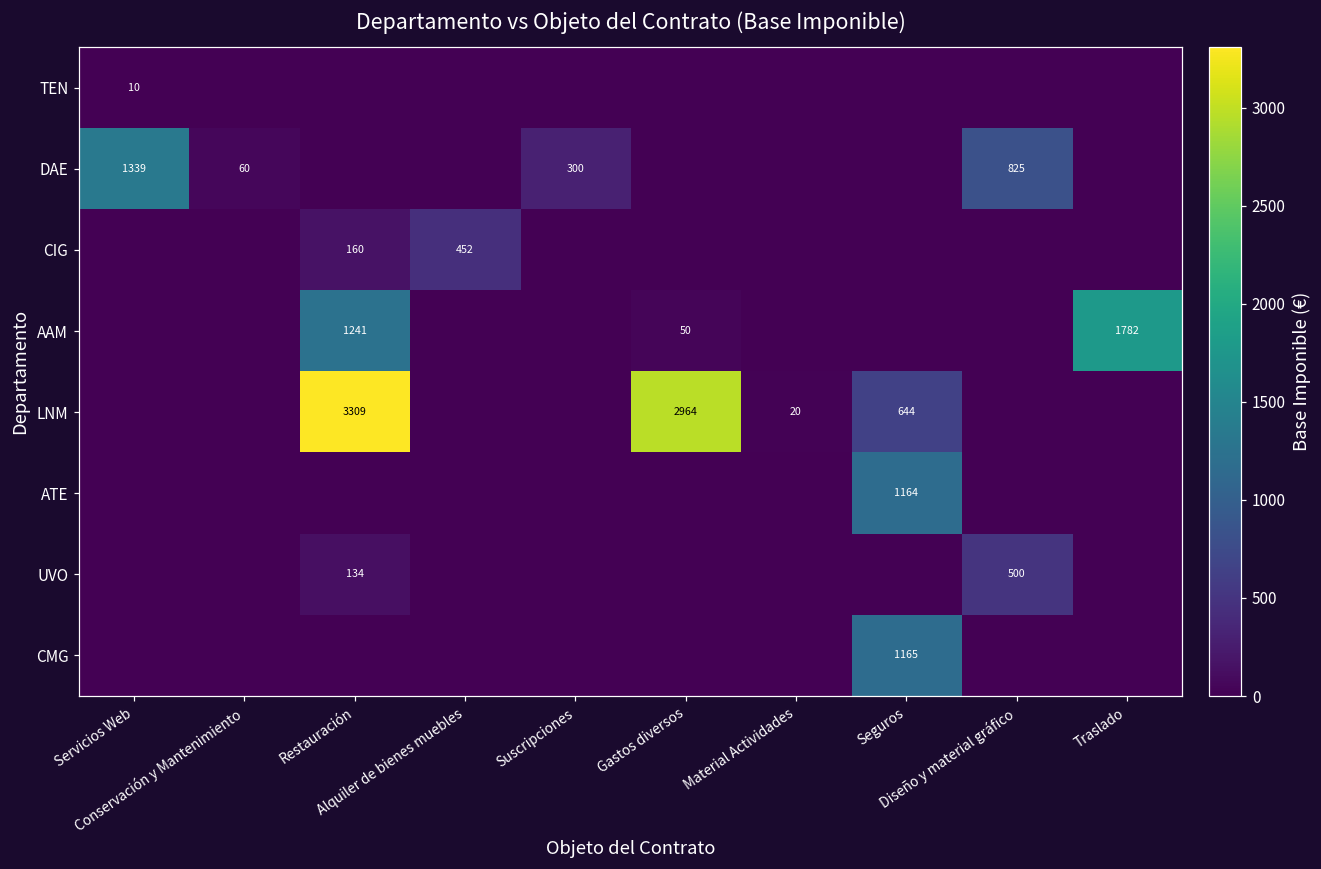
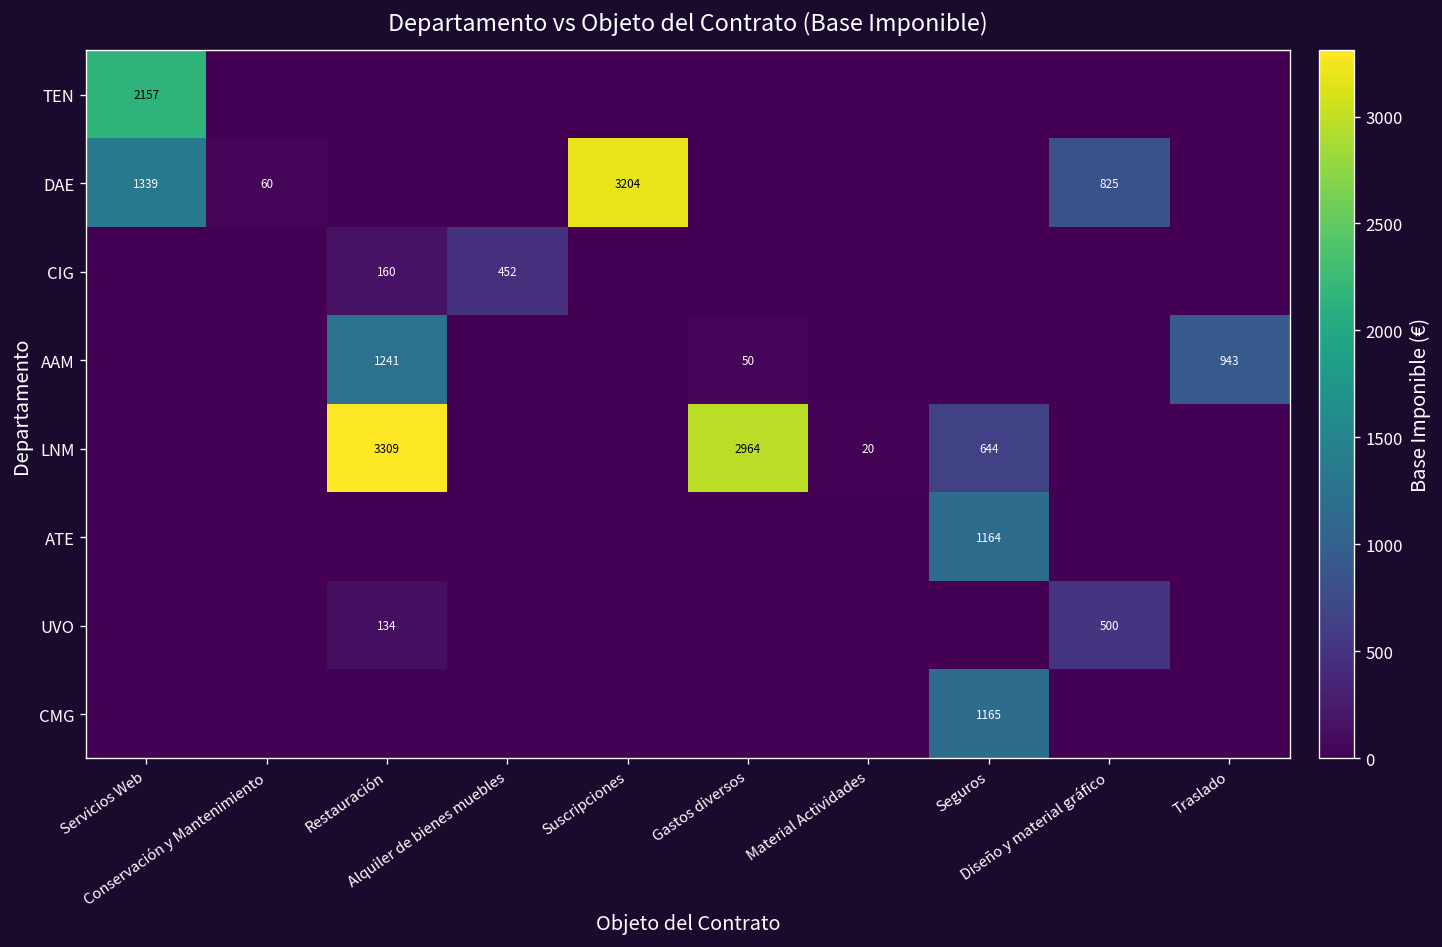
TEN, Servicios Web: 10 -> 2157
DAE, Suscripciones: 300 -> 3204
AAM, Traslado: 1782 -> 943
